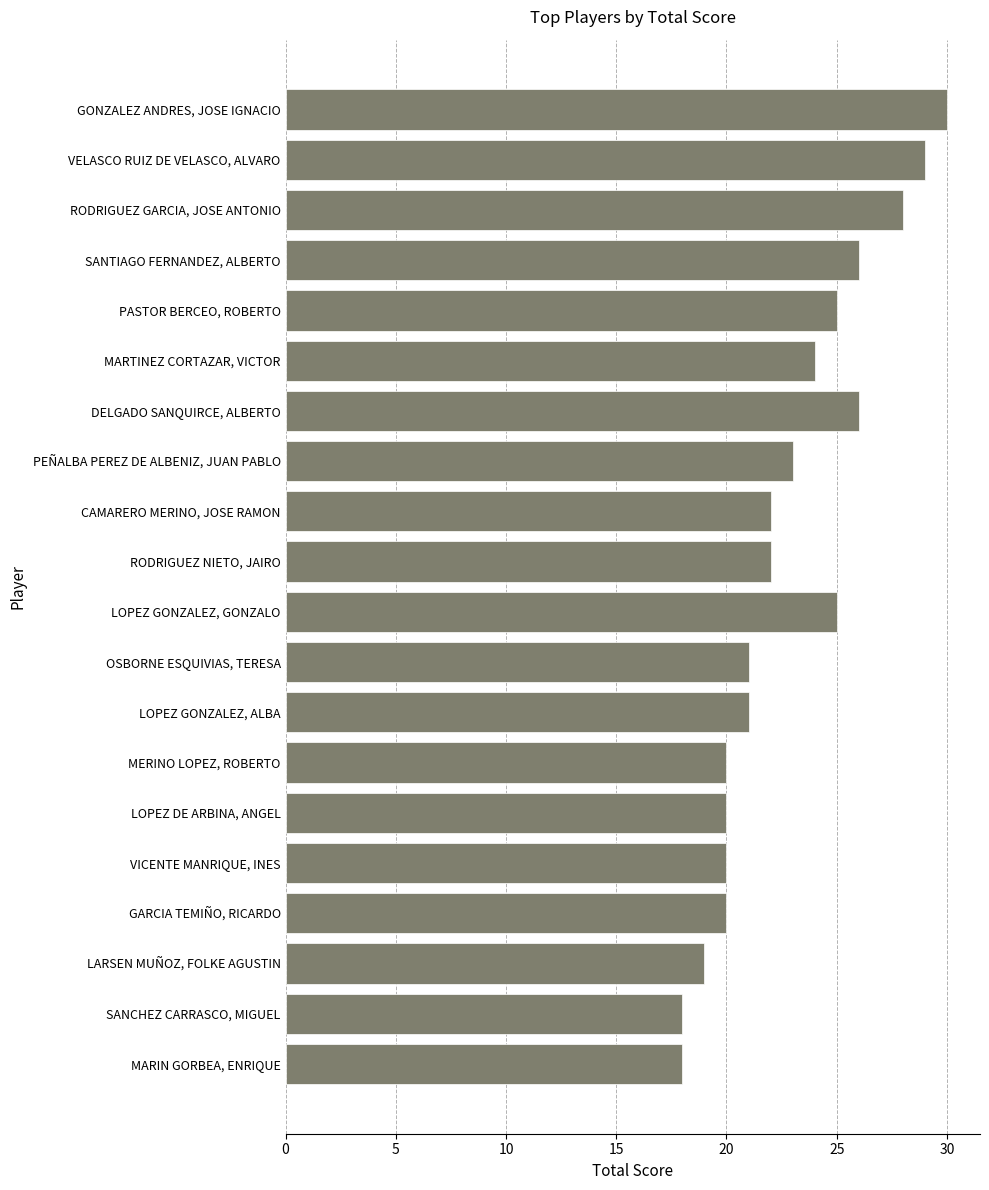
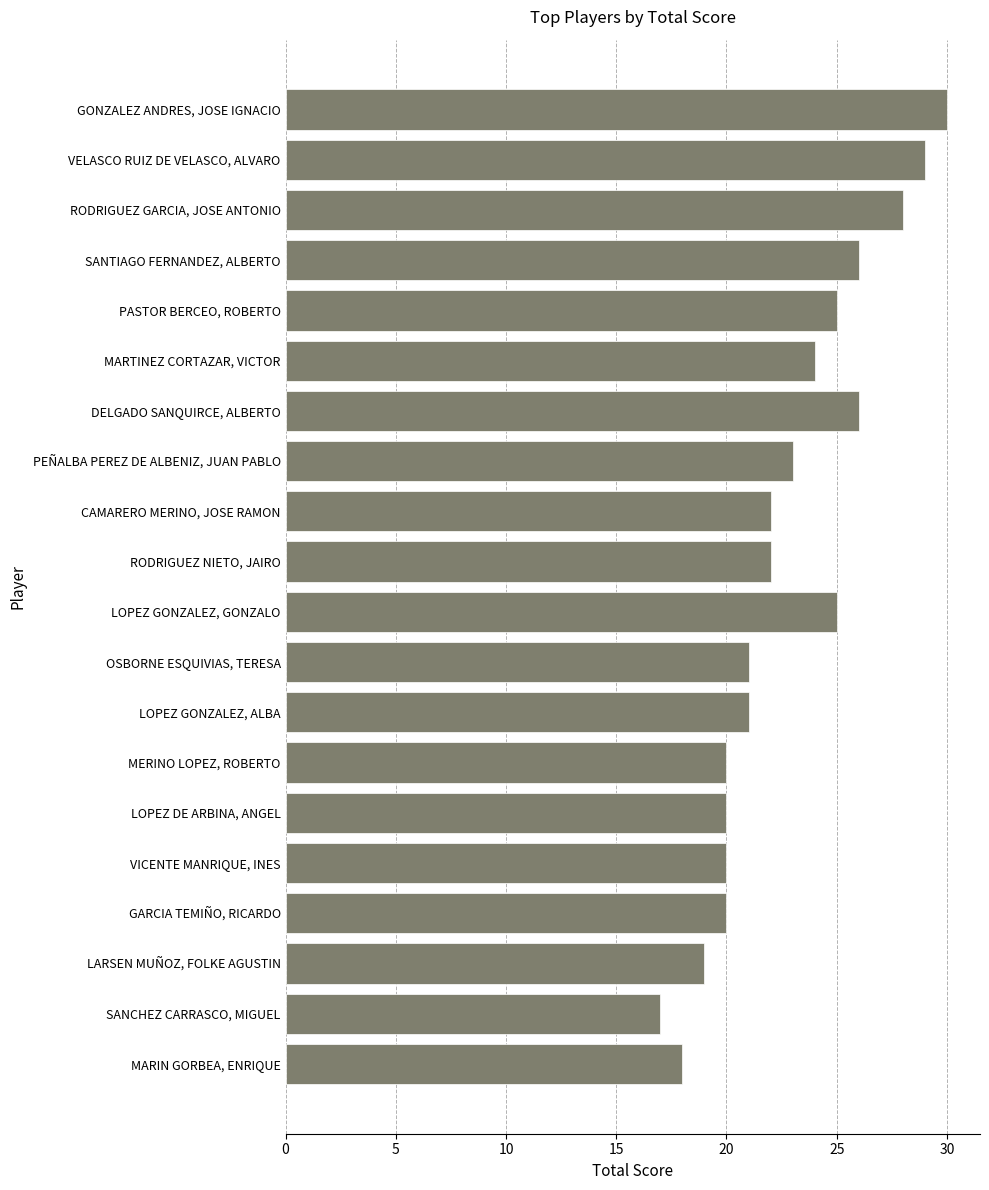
SANCHEZ CARRASCO, MIGUEL: 18 -> 17
